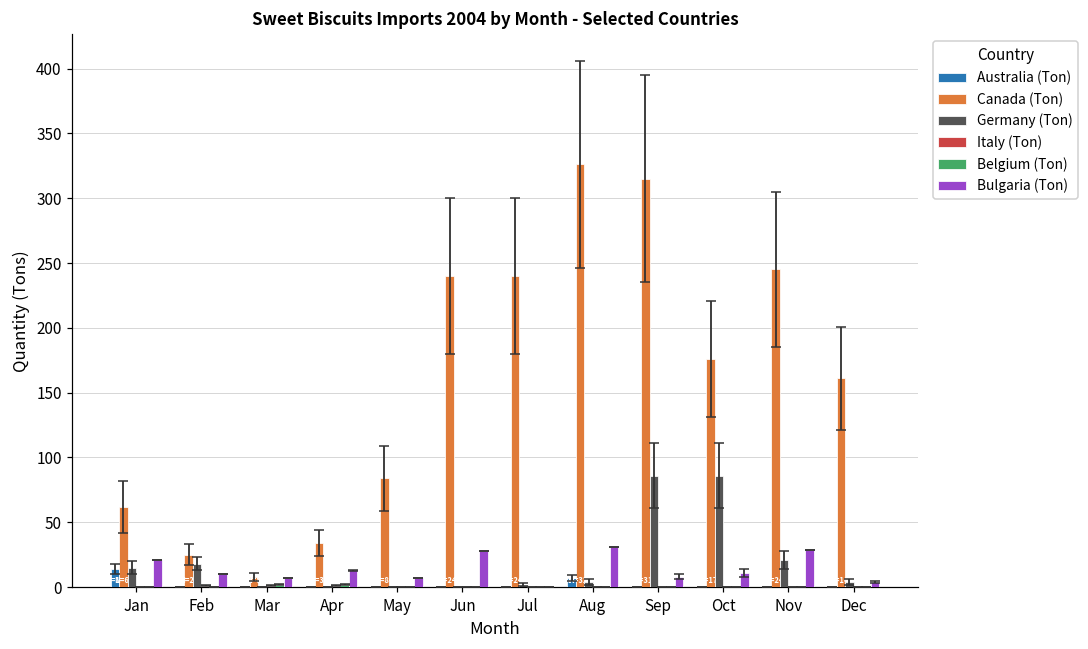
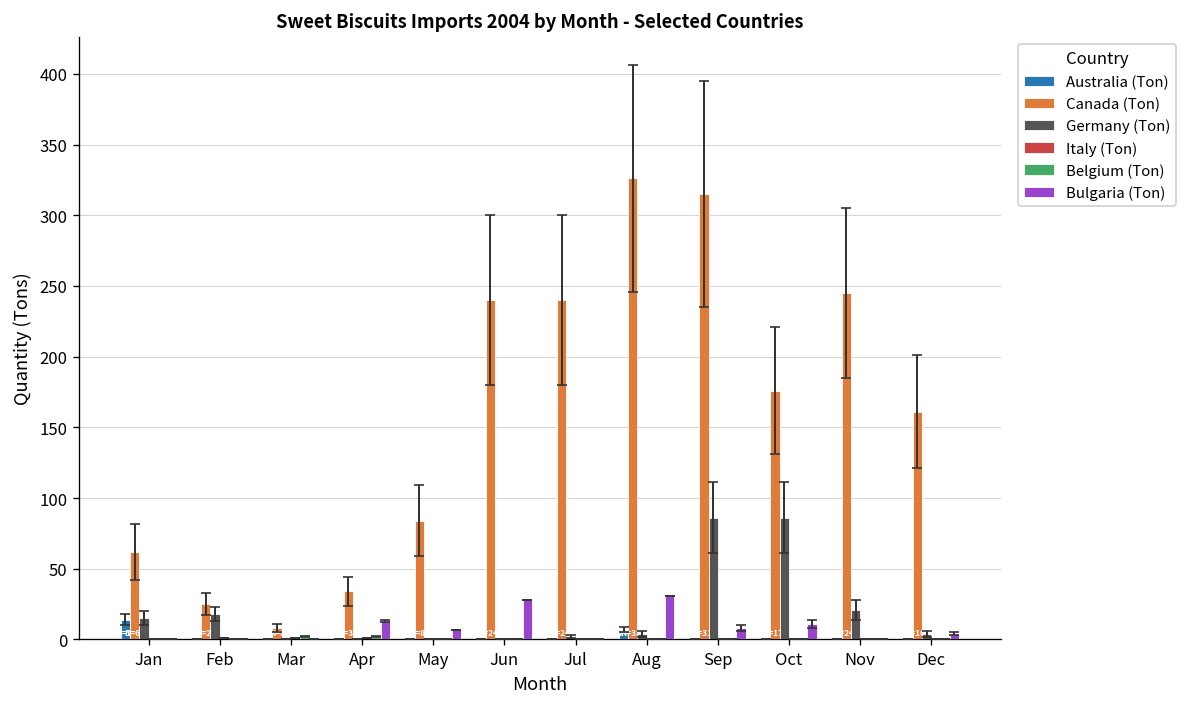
Bulgaria (Ton), Jan: 21 -> 0
Bulgaria (Ton), Feb: 10 -> 0
Bulgaria (Ton), Mar: 7 -> 0
Bulgaria (Ton), Nov: 29 -> 0
